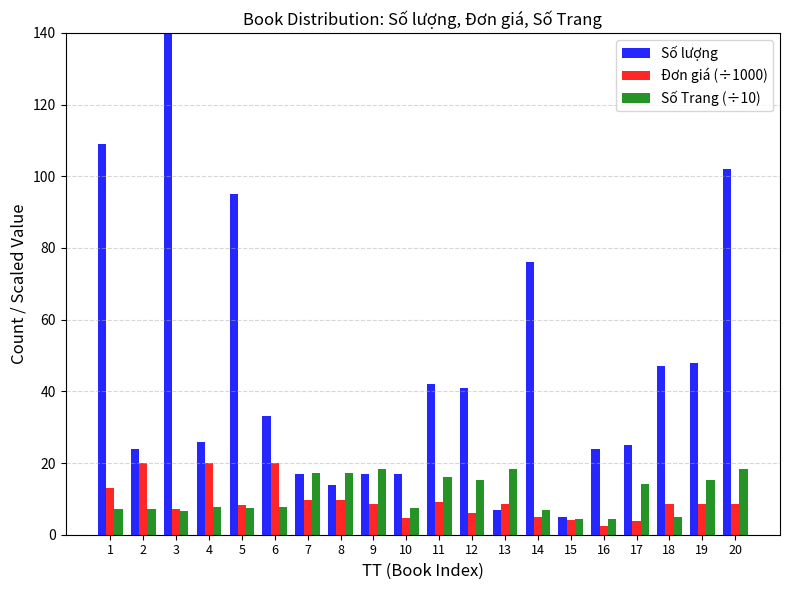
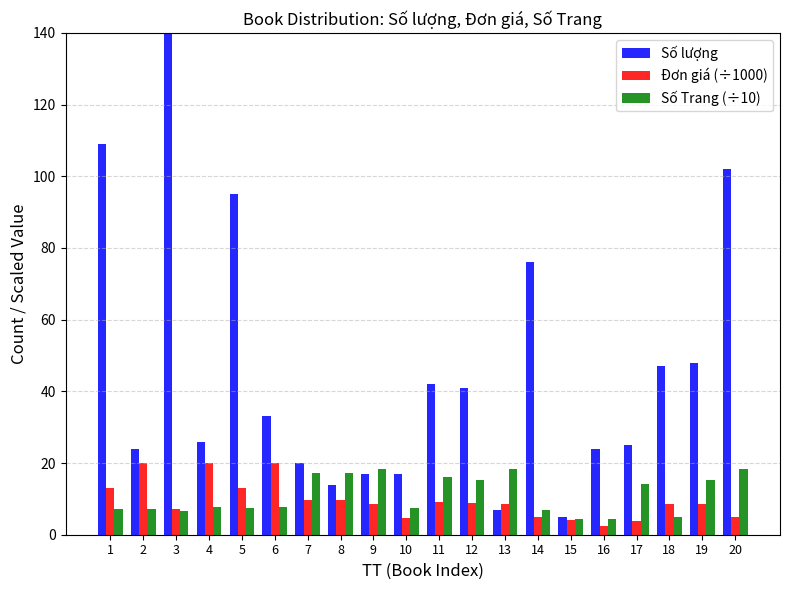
Đơn giá (÷1000), 5: 8 -> 13
Số lượng, 7: 17 -> 20
Đơn giá (÷1000), 12: 6 -> 9
Đơn giá (÷1000), 20: 9 -> 5
